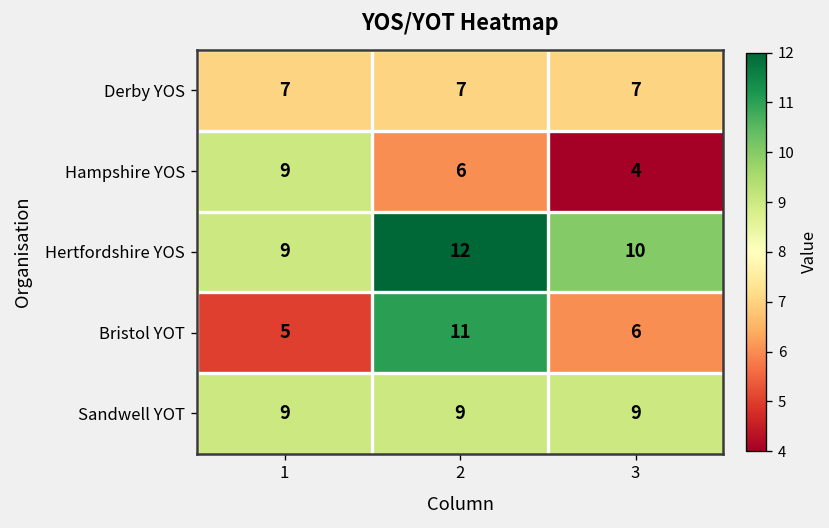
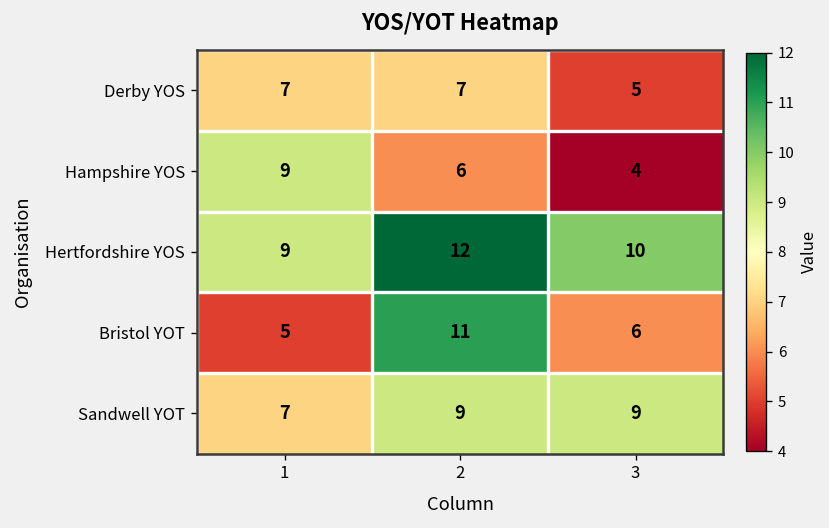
Derby YOS, 3: 7 -> 5
Sandwell YOT, 1: 9 -> 7
